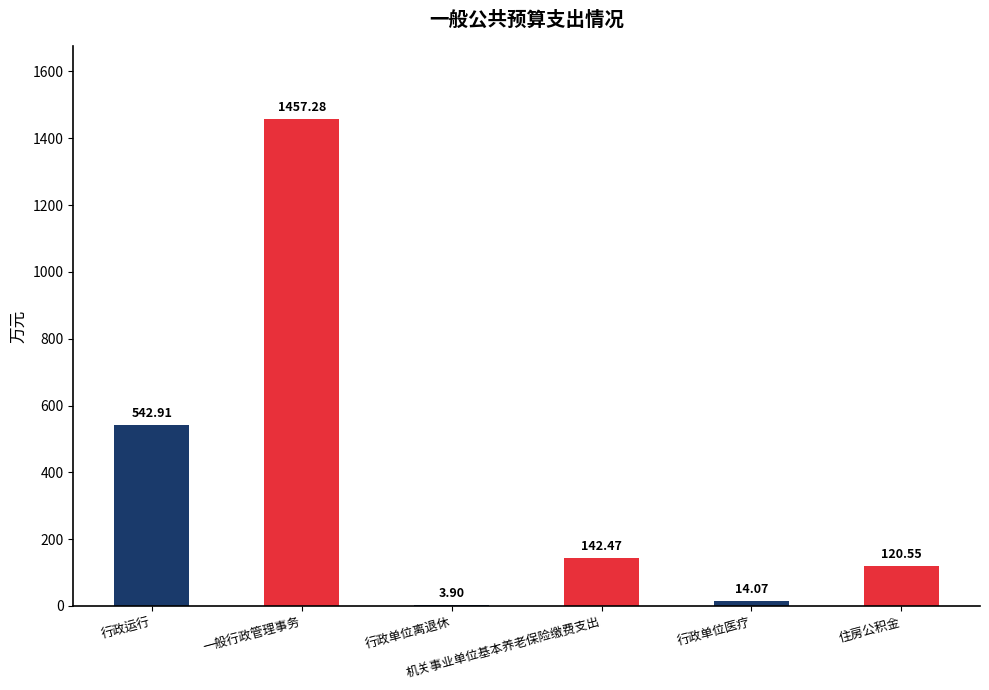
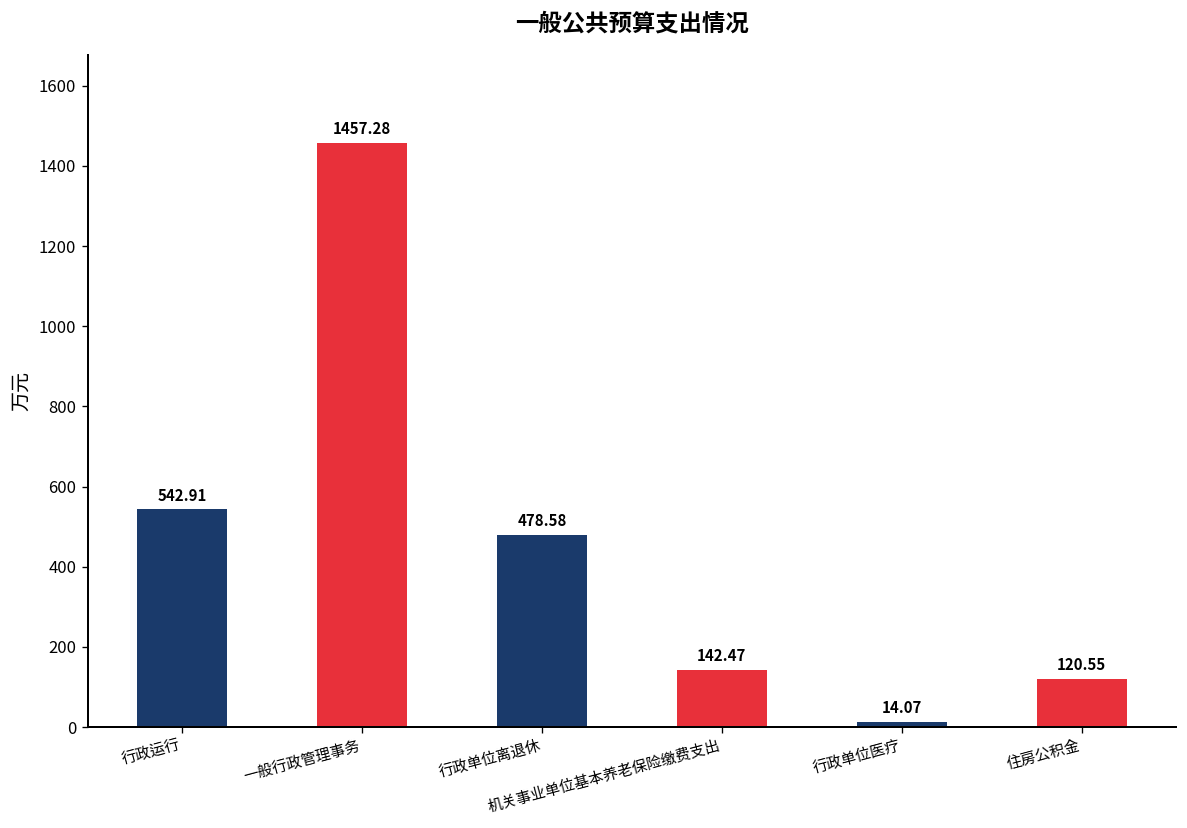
行政单位离退休: 3.90 -> 478.58
